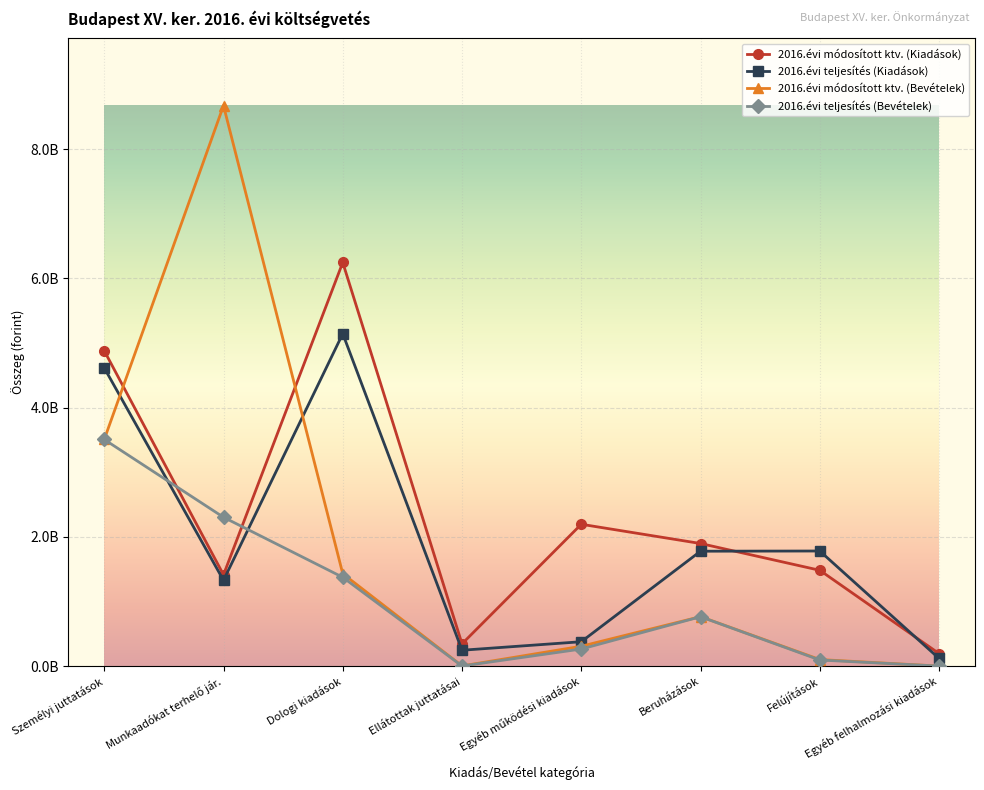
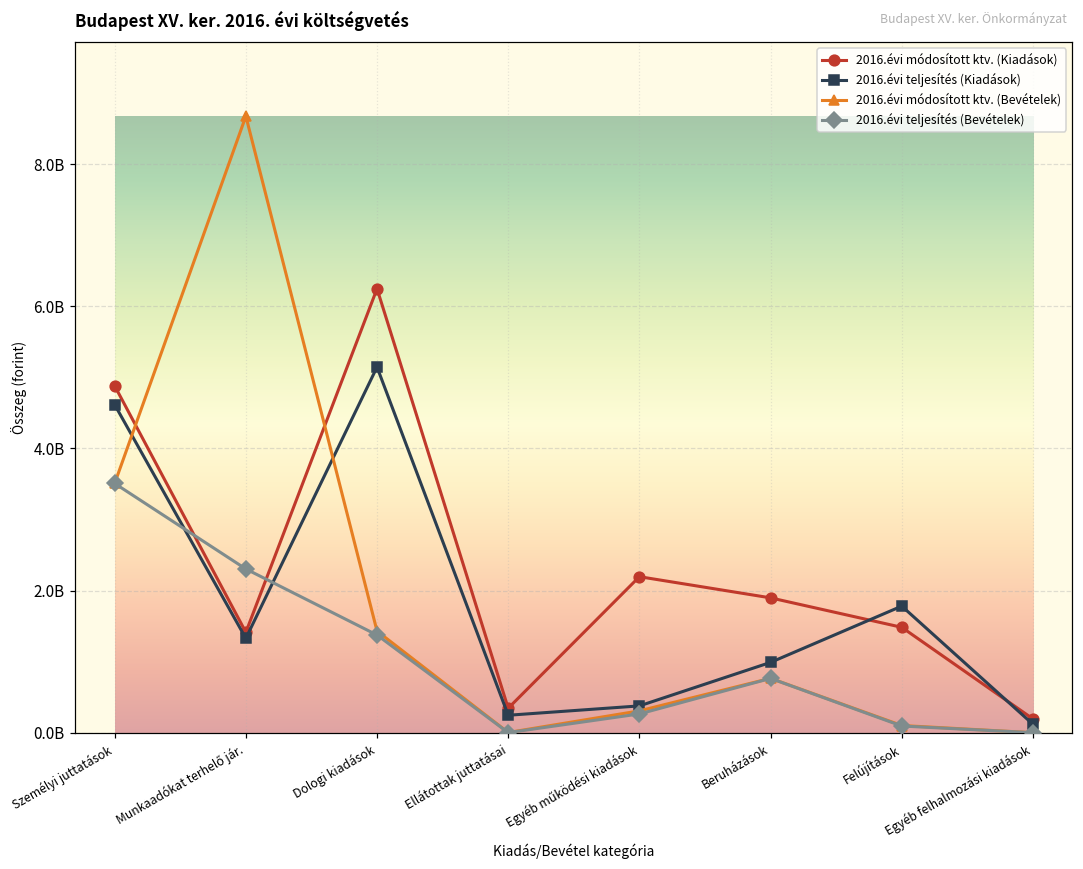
2016.évi teljesítés (Kiadások), Beruházások: 1800000000 -> 1000000000
